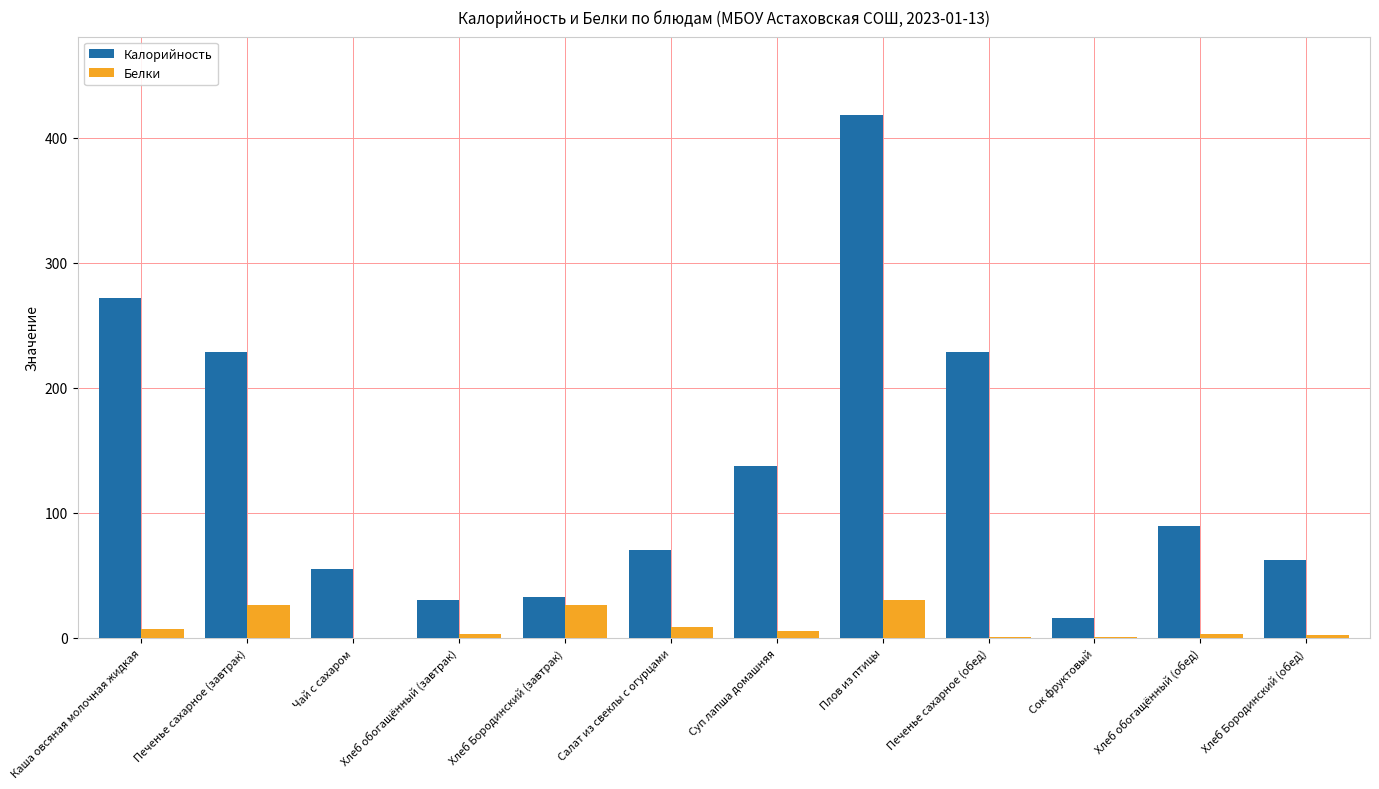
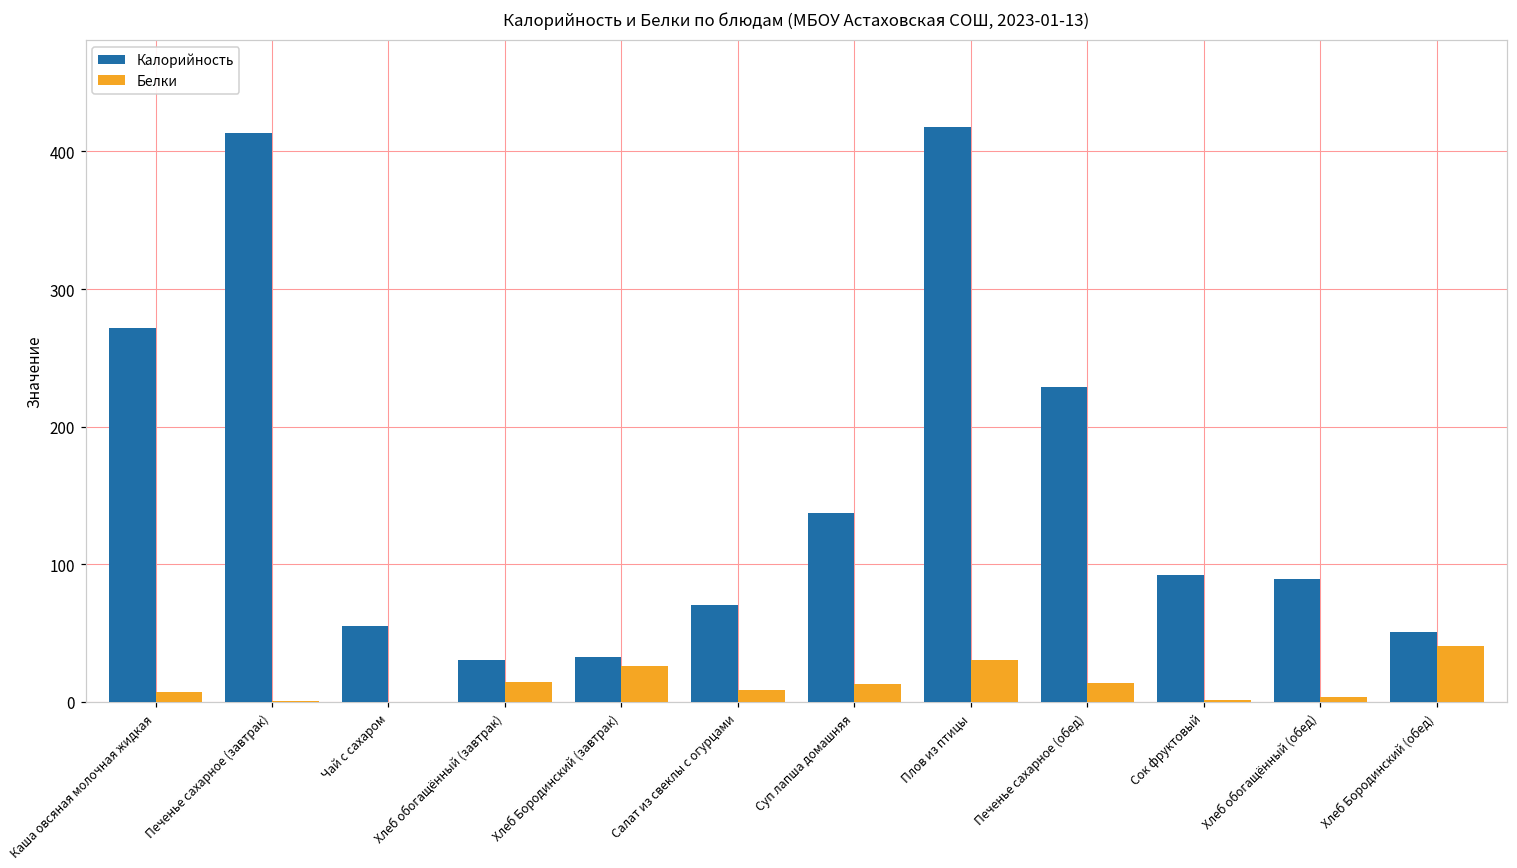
Калорийность, Печенье сахарное (завтрак): 229 -> 413
Белки, Печенье сахарное (завтрак): 26 -> 0
Белки, Хлеб обогащённый (завтрак): 3 -> 14
Белки, Суп лапша домашняя: 5 -> 13
Белки, Печенье сахарное (обед): 0 -> 14
Калорийность, Сок фруктовый: 16 -> 92
Калорийность, Хлеб Бородинский (обед): 62 -> 51
Белки, Хлеб Бородинский (обед): 2 -> 40
